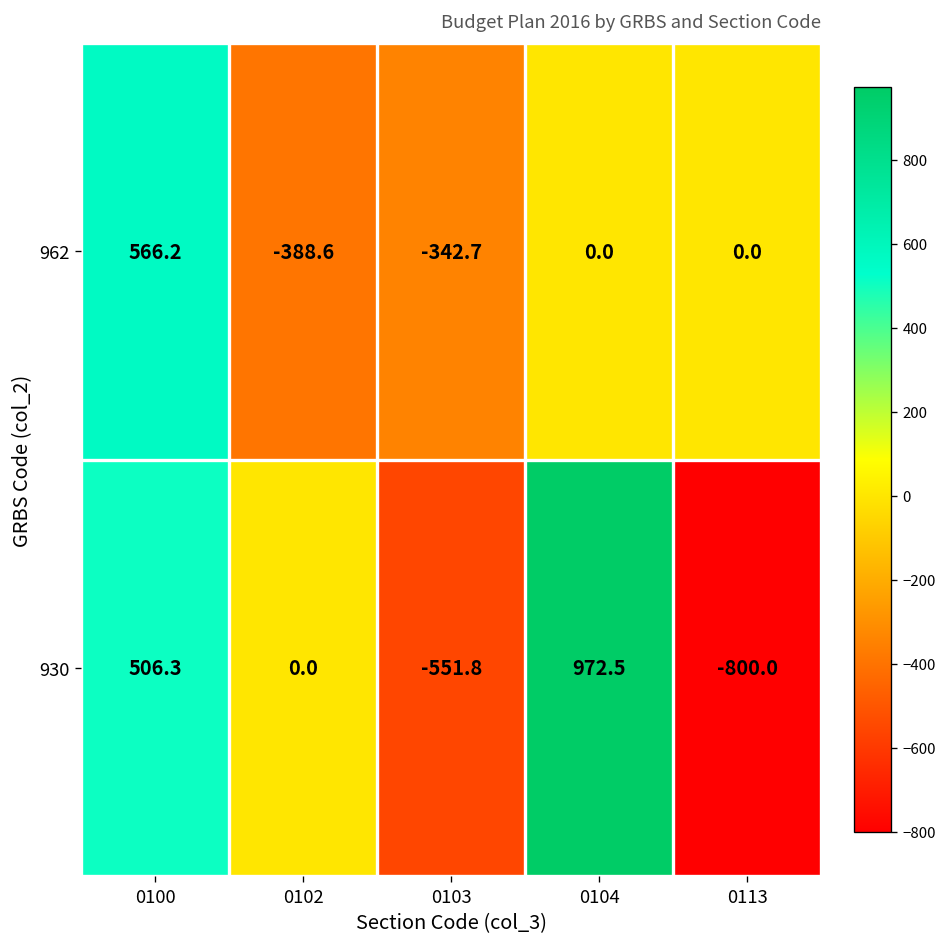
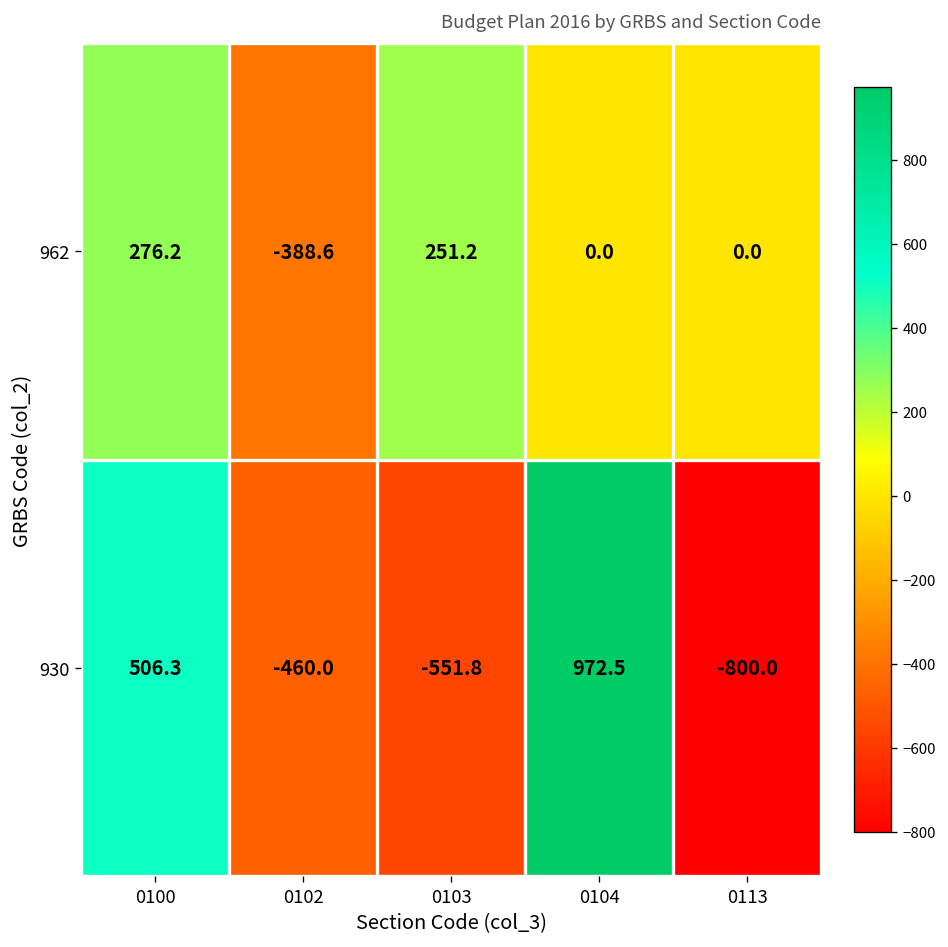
962, 0100: 566.2 -> 276.2
962, 0103: -342.7 -> 251.2
930, 0102: 0.0 -> -460.0
